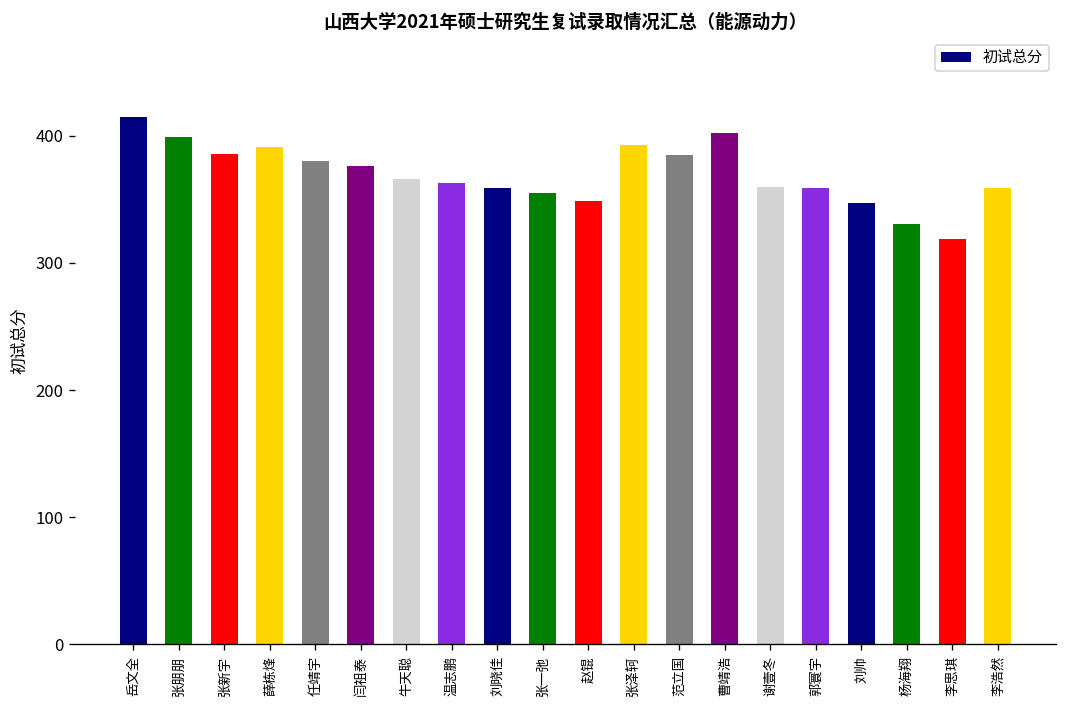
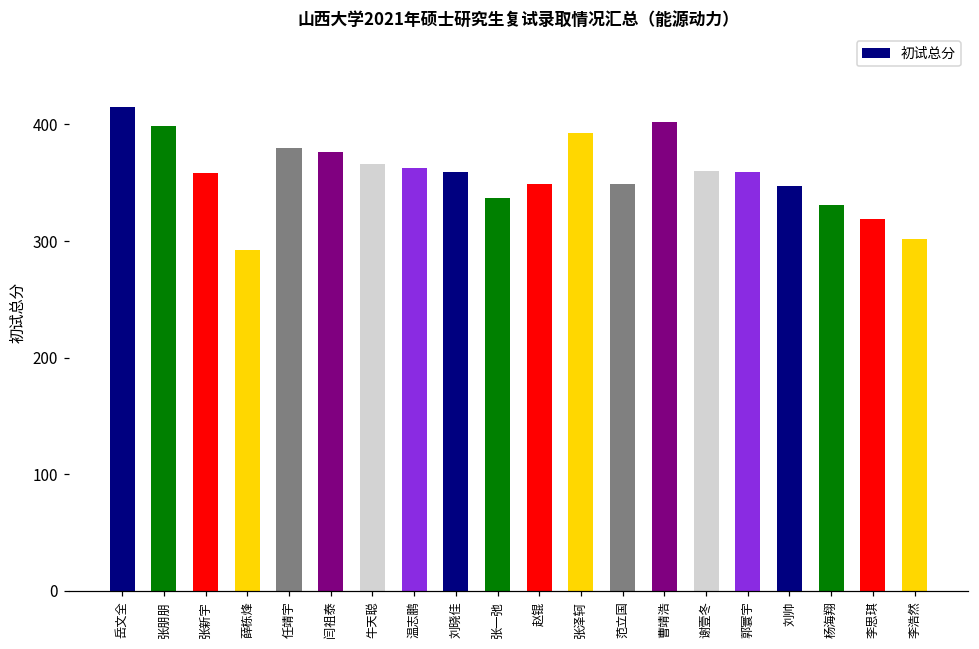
张新宇: 386 -> 358
薛栋烽: 391 -> 292
张一弛: 355 -> 337
范立国: 385 -> 349
李浩然: 359 -> 302
